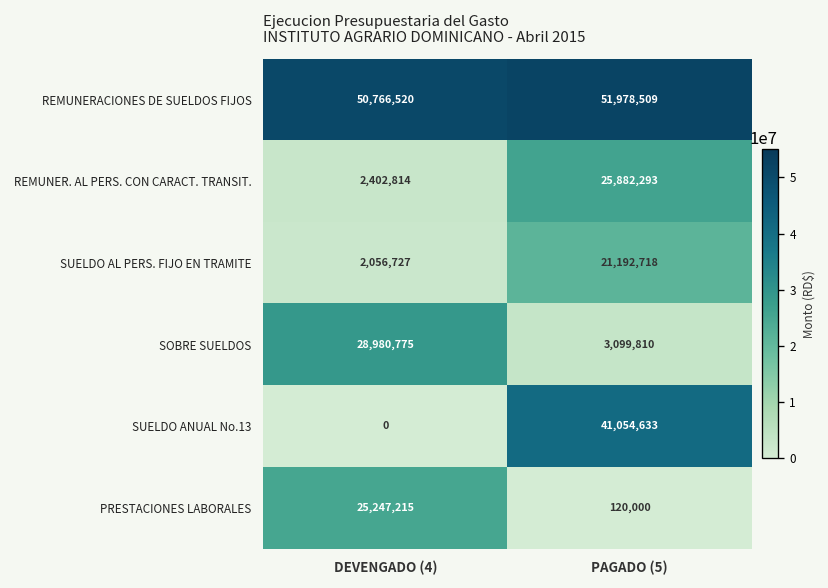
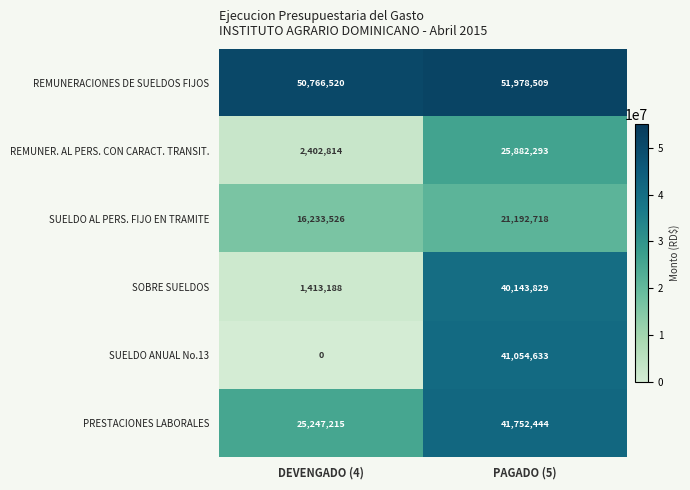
SUELDO AL PERS. FIJO EN TRAMITE, DEVENGADO (4): 2,056,727 -> 16,233,526
SOBRE SUELDOS, DEVENGADO (4): 28,980,775 -> 1,413,188
SOBRE SUELDOS, PAGADO (5): 3,099,810 -> 40,143,829
PRESTACIONES LABORALES, PAGADO (5): 120,000 -> 41,752,444
